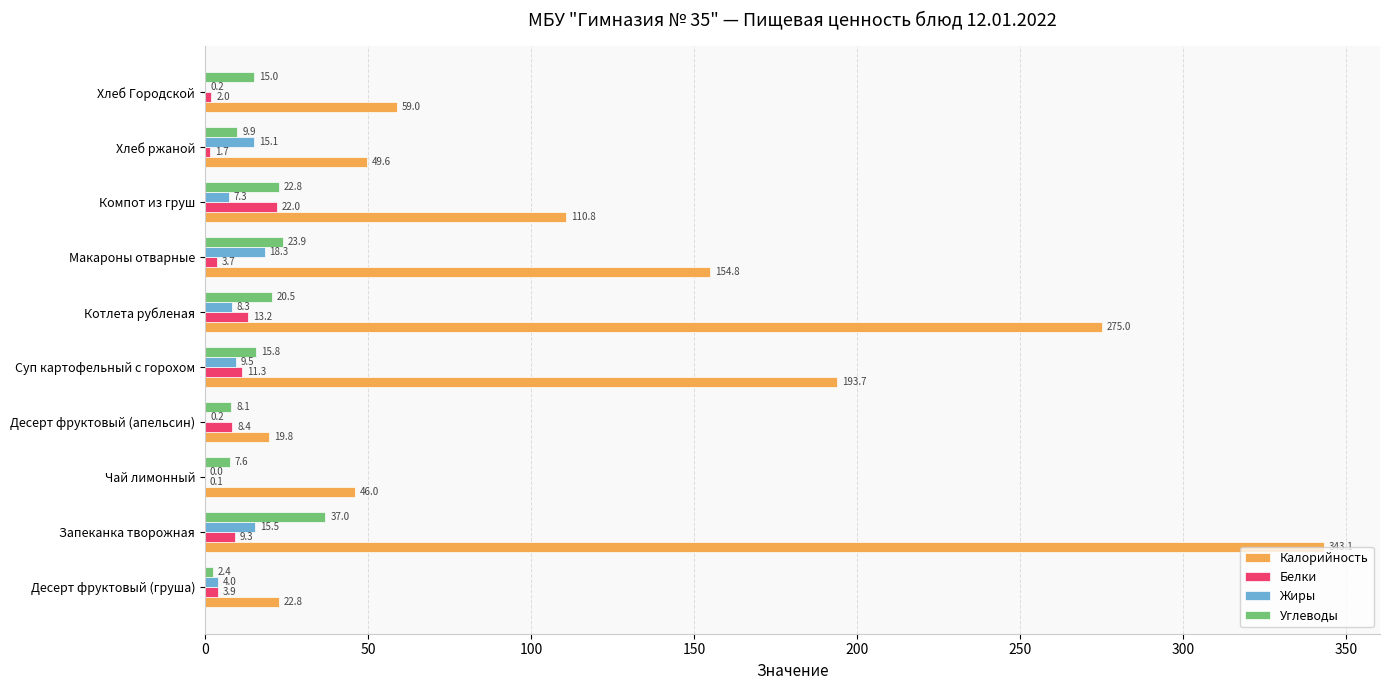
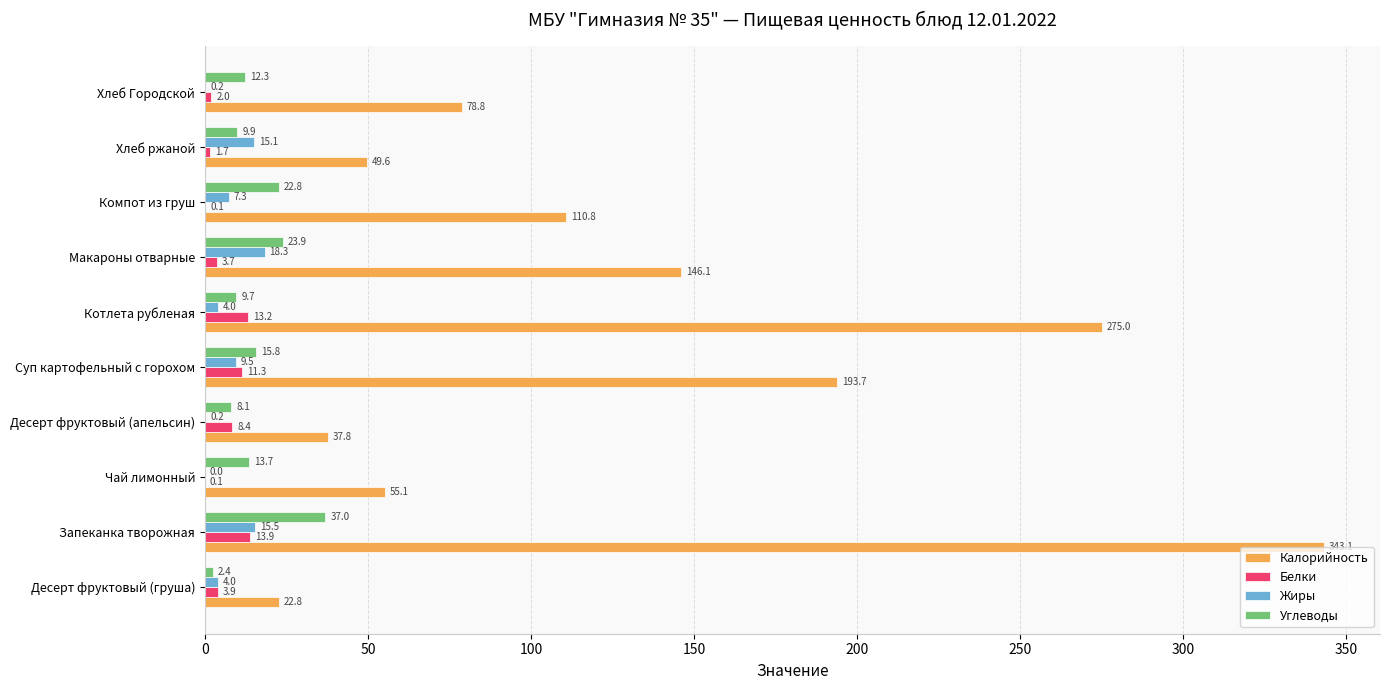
Углеводы, Хлеб Городской: 15.0 -> 12.3
Калорийность, Хлеб Городской: 59.0 -> 78.8
Белки, Компот из груш: 22.0 -> 0.1
Калорийность, Макароны отварные: 154.8 -> 146.1
Углеводы, Котлета рубленая: 20.5 -> 9.7
Жиры, Котлета рубленая: 8.3 -> 4.0
Калорийность, Десерт фруктовый (апельсин): 19.8 -> 37.8
Углеводы, Чай лимонный: 7.6 -> 13.7
Калорийность, Чай лимонный: 46.0 -> 55.1
Белки, Запеканка творожная: 9.3 -> 13.9
